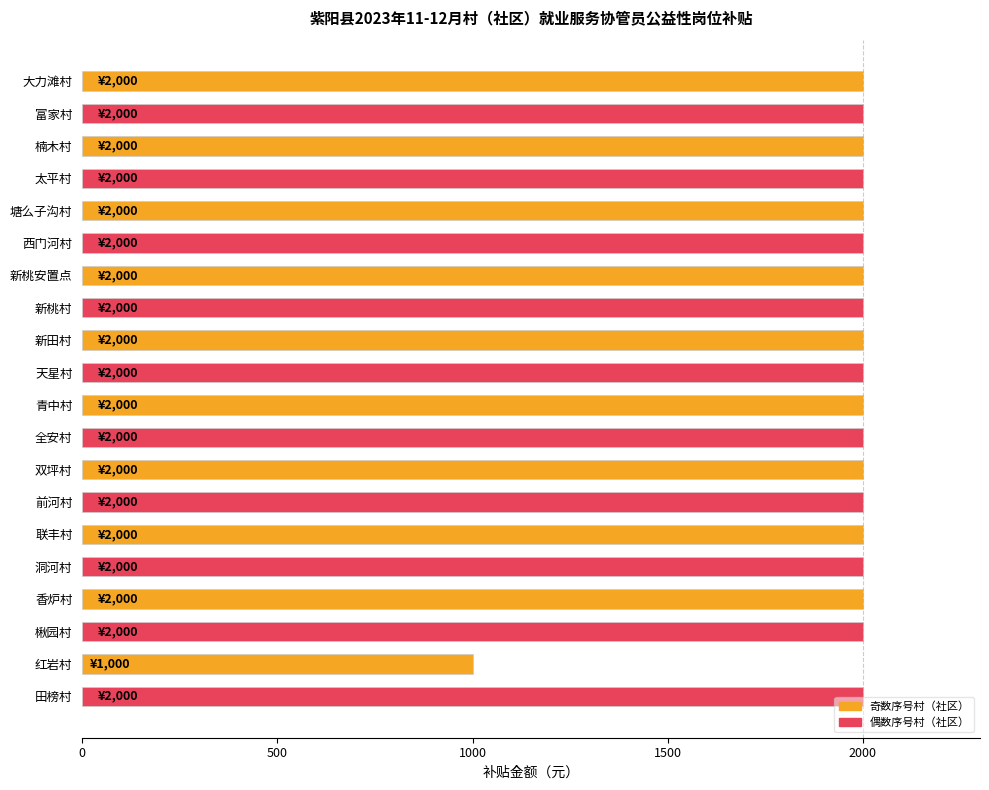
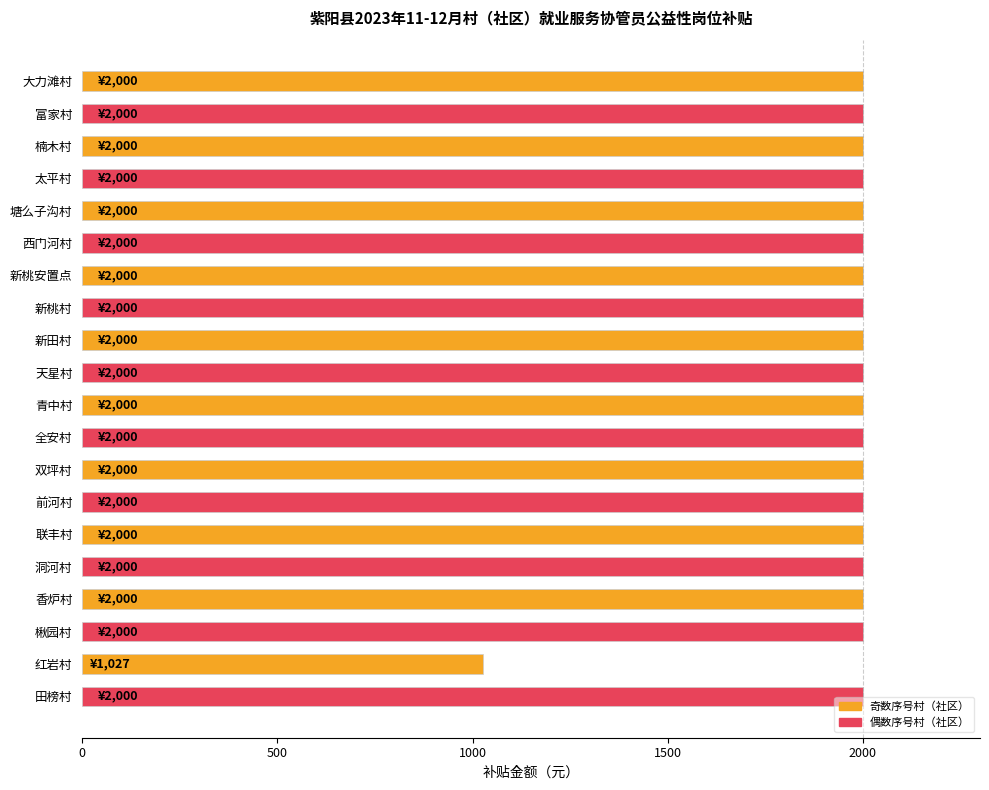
红岩村: ¥1,000 -> ¥1,027
